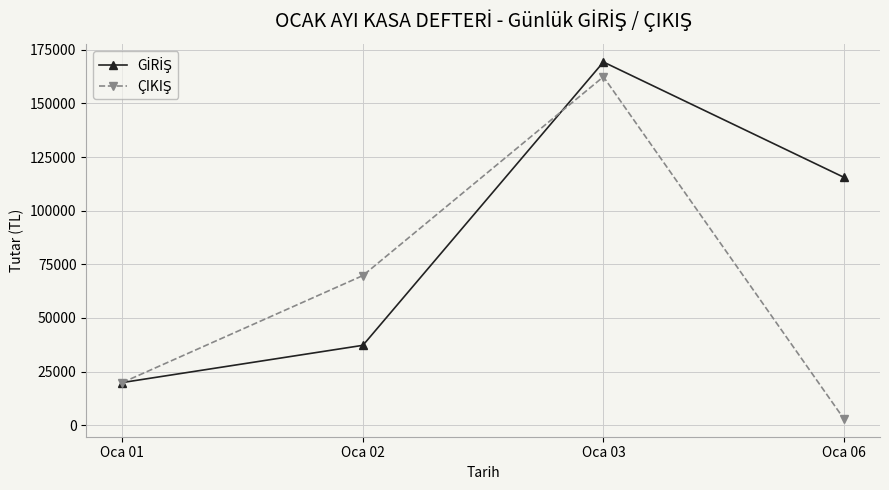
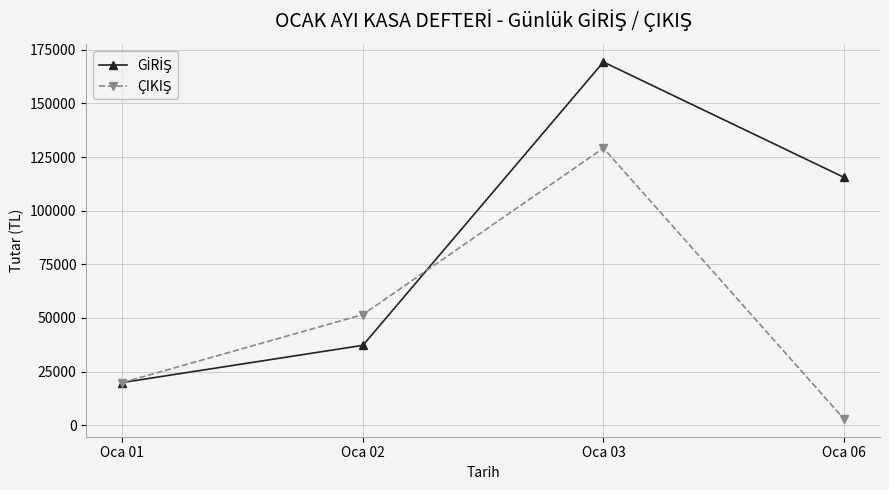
ÇIKIŞ, Oca 02: 70000 -> 52000
ÇIKIŞ, Oca 03: 162000 -> 129000
